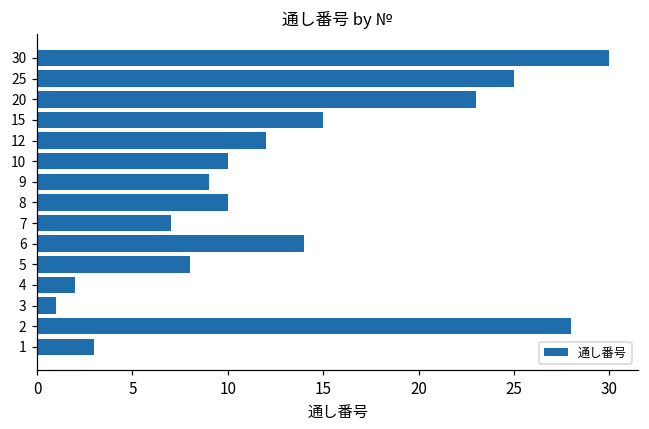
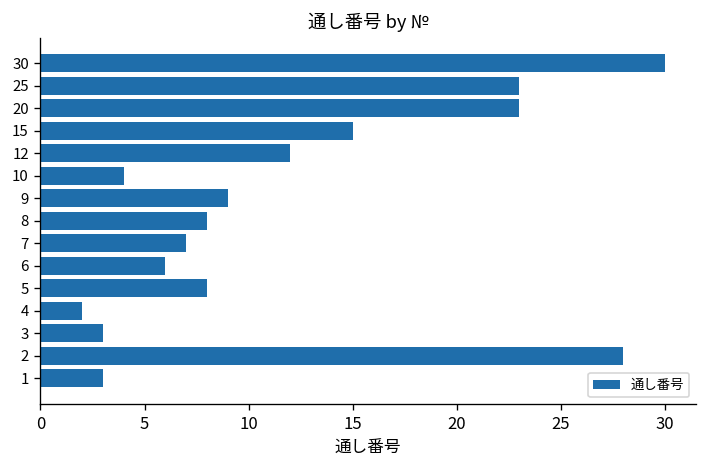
25: 25 -> 23
10: 10 -> 4
8: 10 -> 8
6: 14 -> 6
3: 1 -> 3
